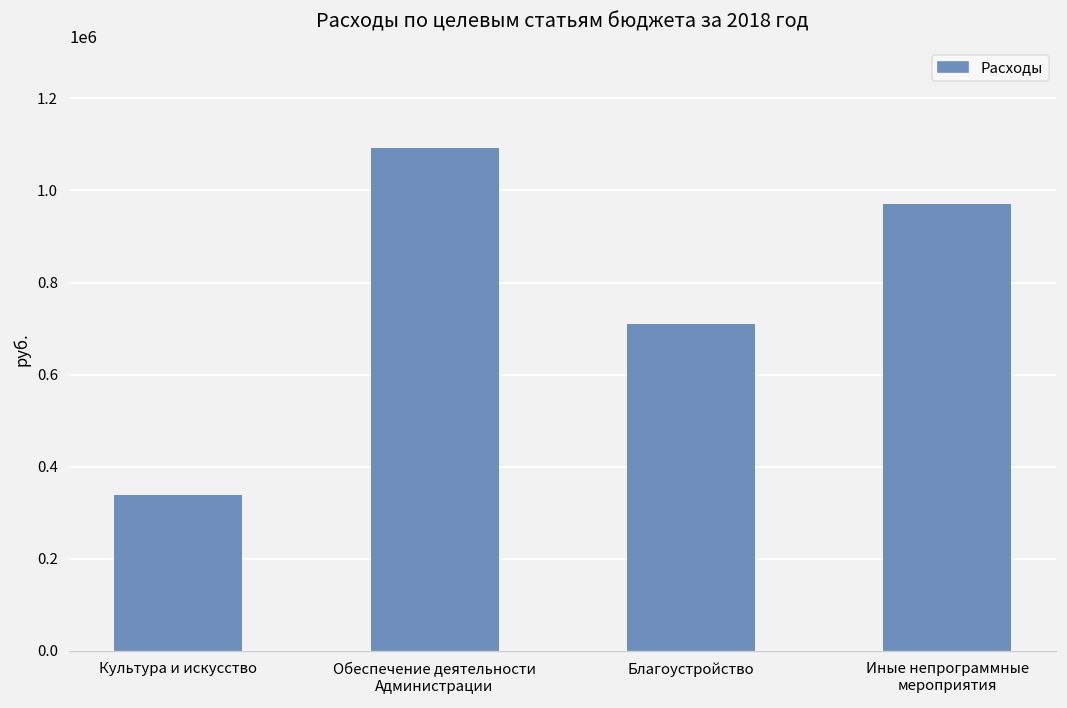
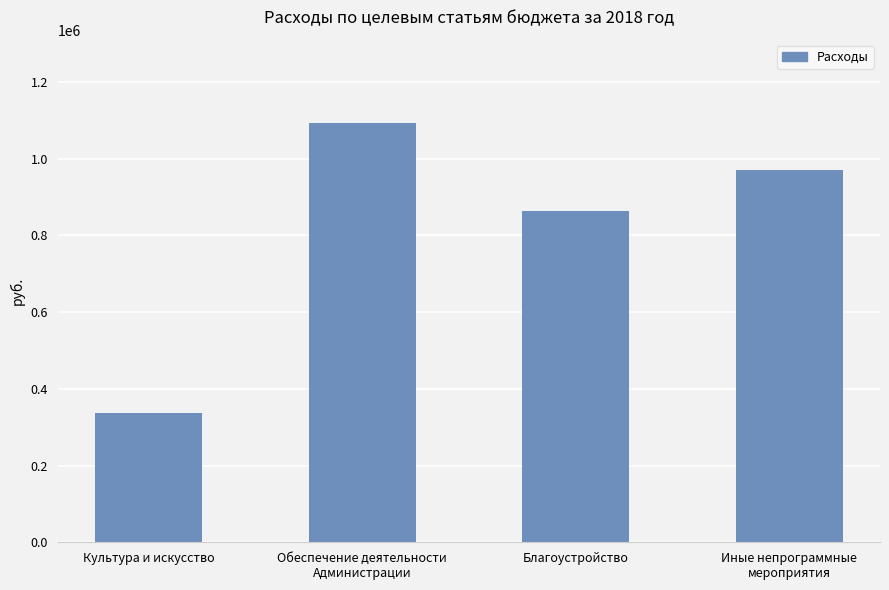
Благоустройство: 710000 -> 860000
